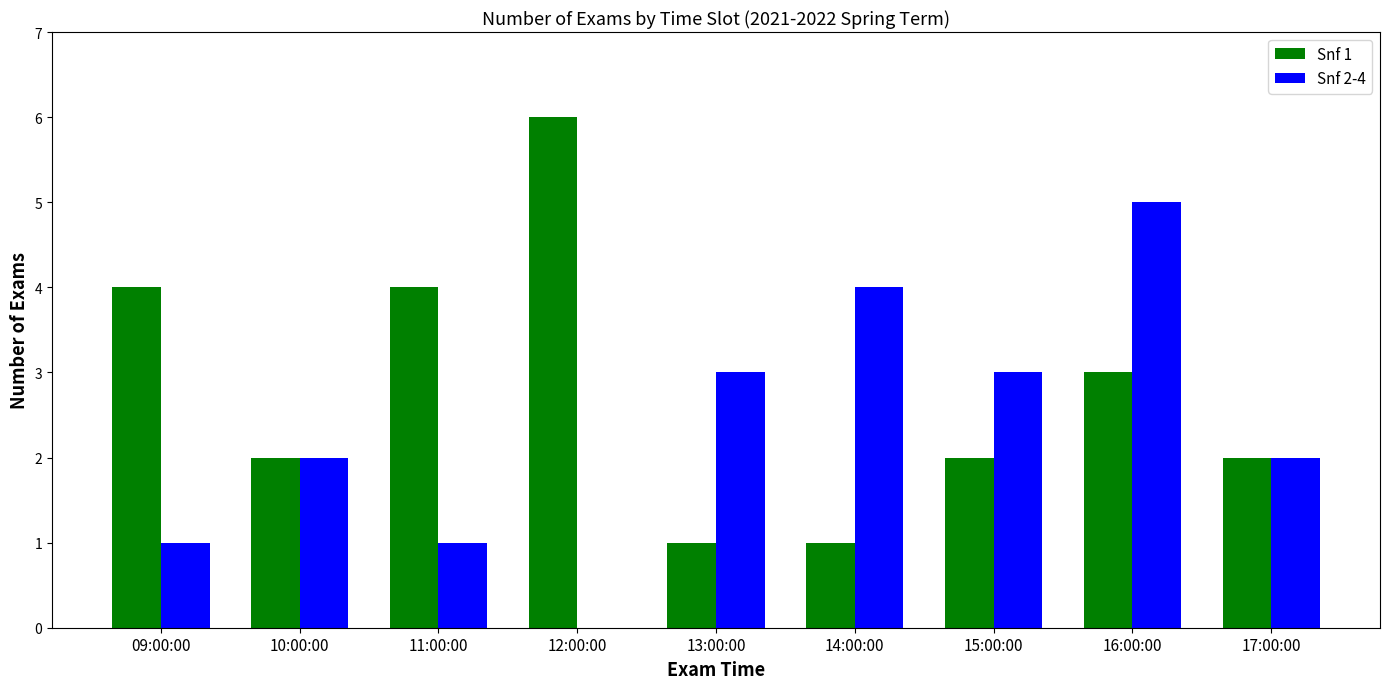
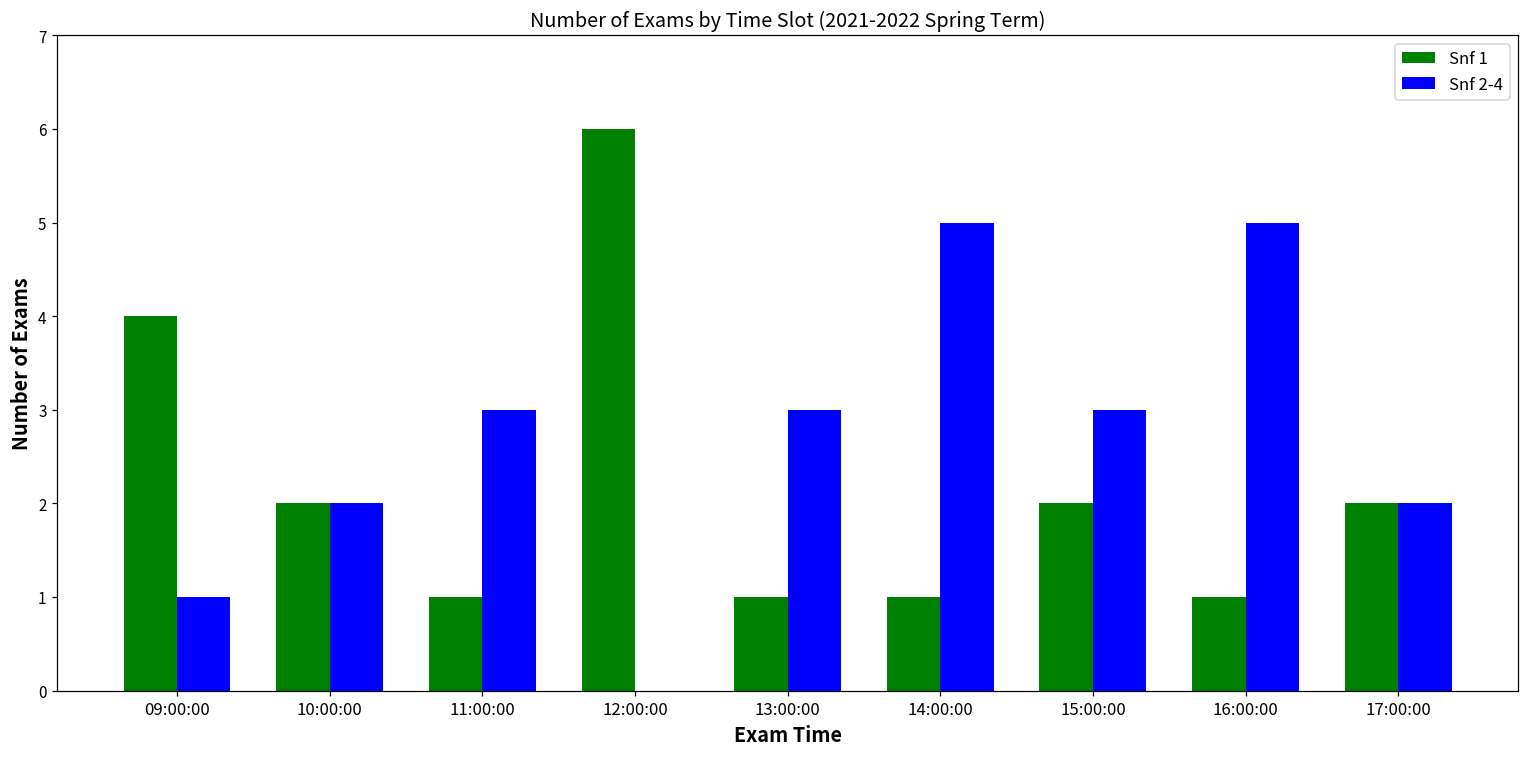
Snf 1, 11:00:00: 4 -> 1
Snf 2-4, 11:00:00: 1 -> 3
Snf 2-4, 14:00:00: 4 -> 5
Snf 1, 16:00:00: 3 -> 1
